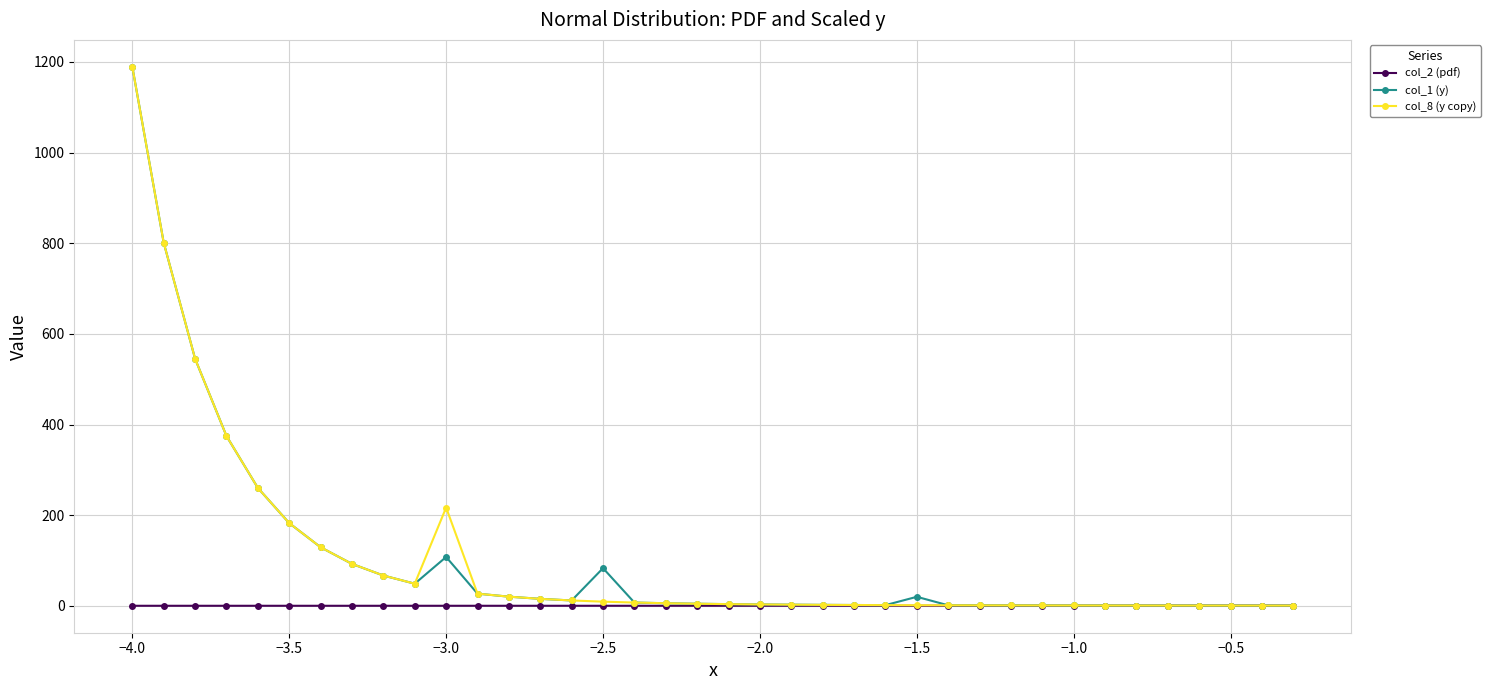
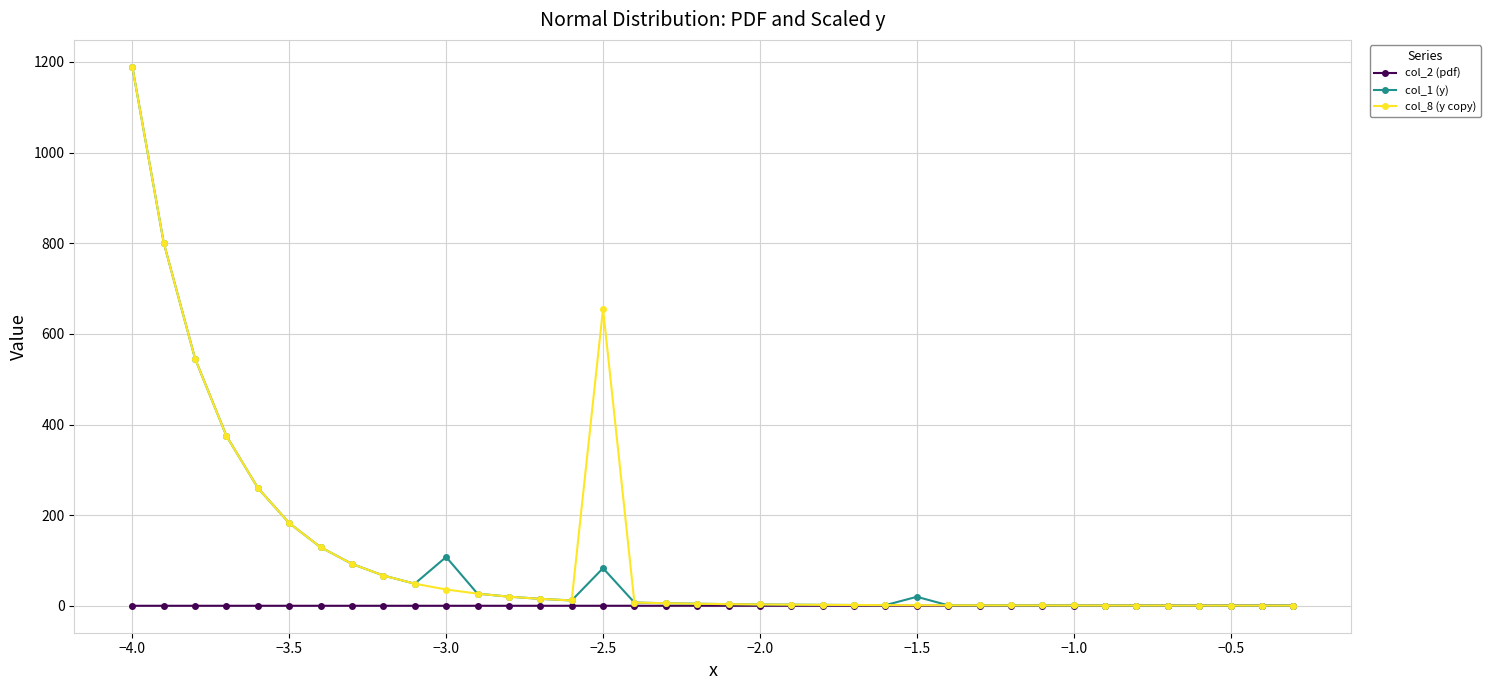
col_8 (y copy), −3.0: 220 -> 40
col_8 (y copy), −2.5: 10 -> 660
